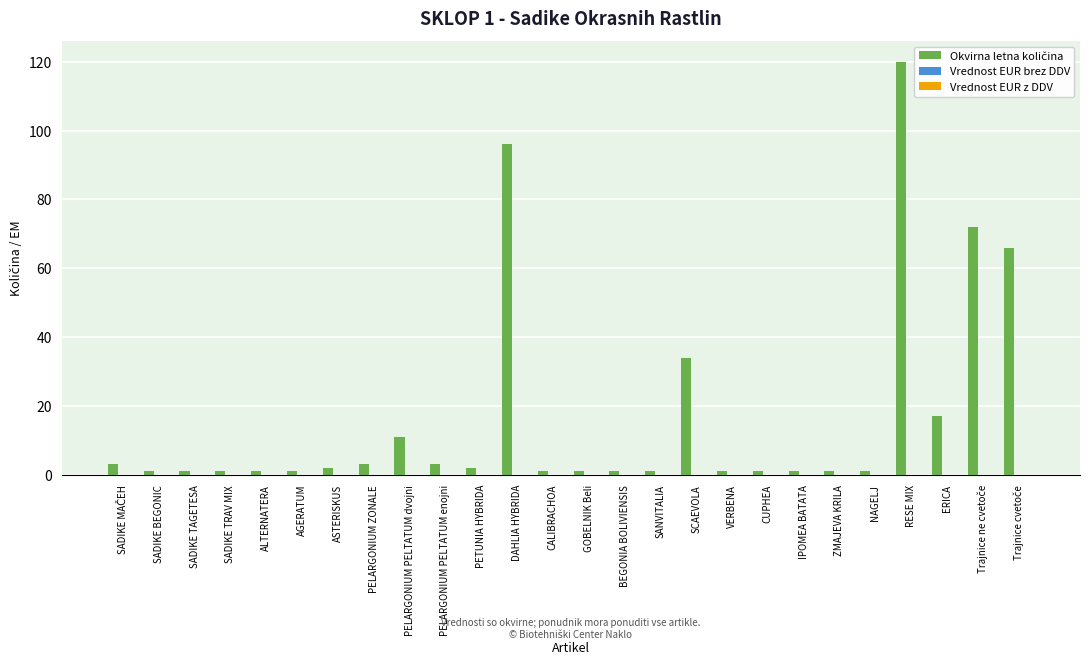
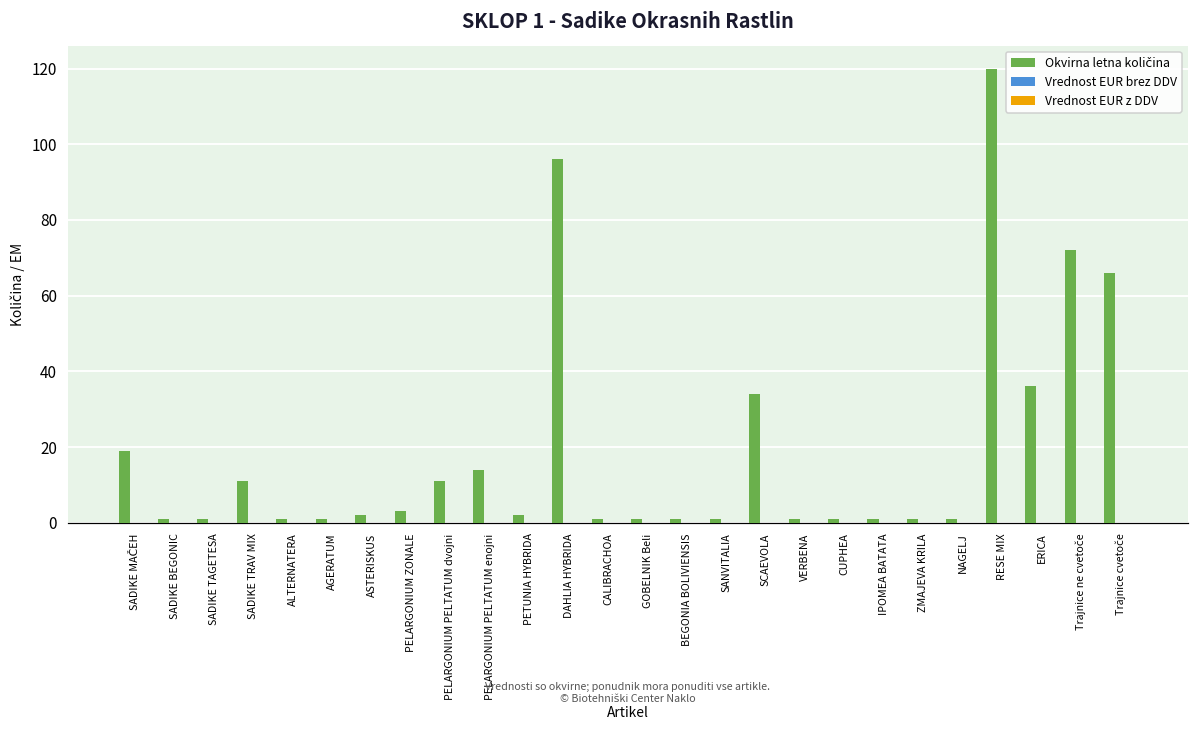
Okvirna letna količina, SADIKE MAČEH: 3 -> 19
Okvirna letna količina, SADIKE TRAV MIX: 1 -> 11
Okvirna letna količina, PELARGONIUM PELTATUM enojni: 3 -> 14
Okvirna letna količina, ERICA: 17 -> 36
